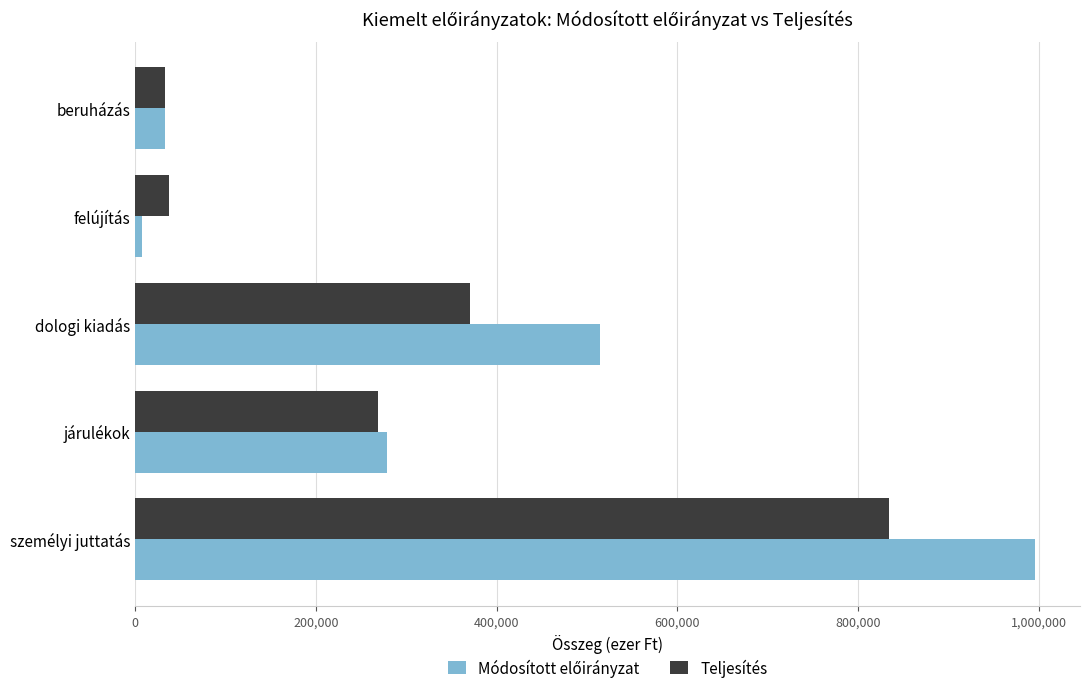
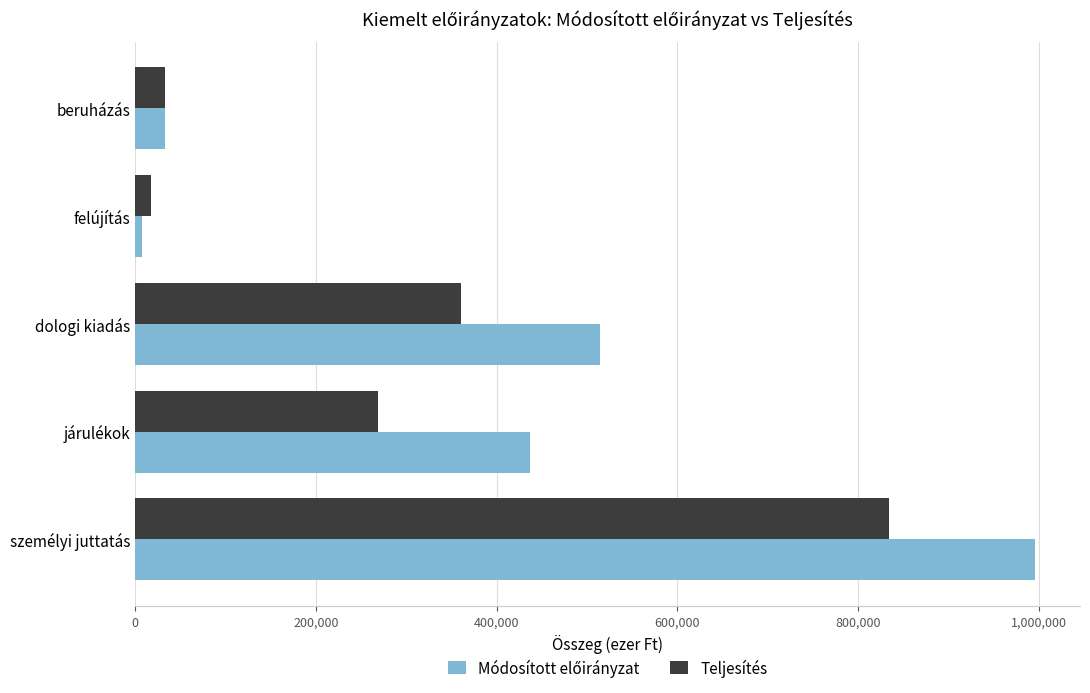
Teljesítés, felújítás: 40,000 -> 20,000
Teljesítés, dologi kiadás: 370,000 -> 360,000
Módosított előirányzat, járulékok: 280,000 -> 440,000
